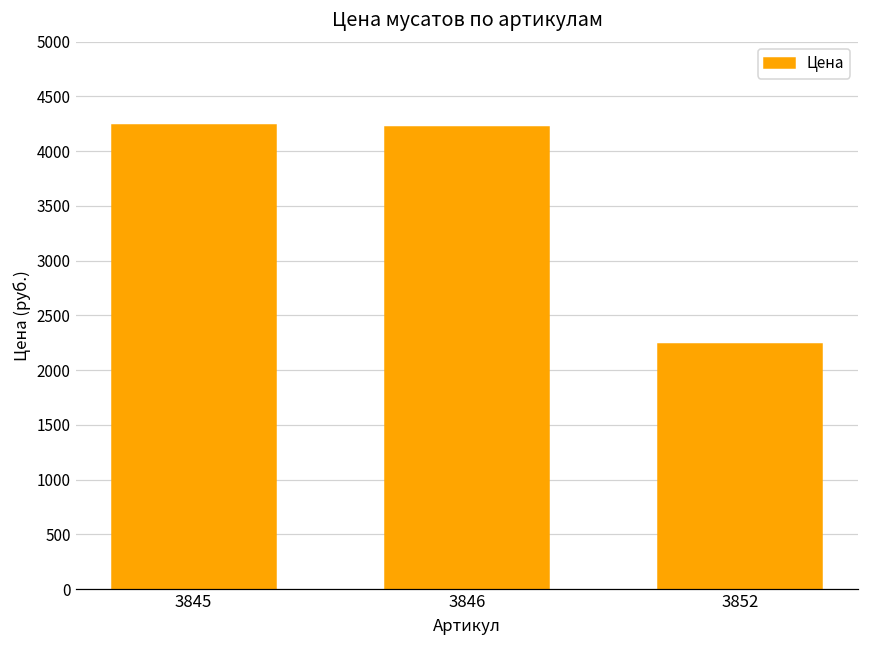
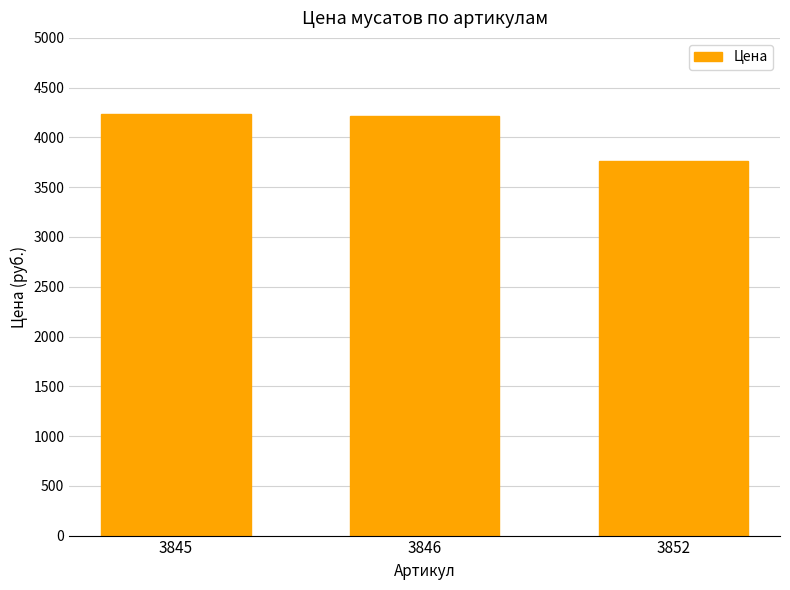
3852: 2200 -> 3800
